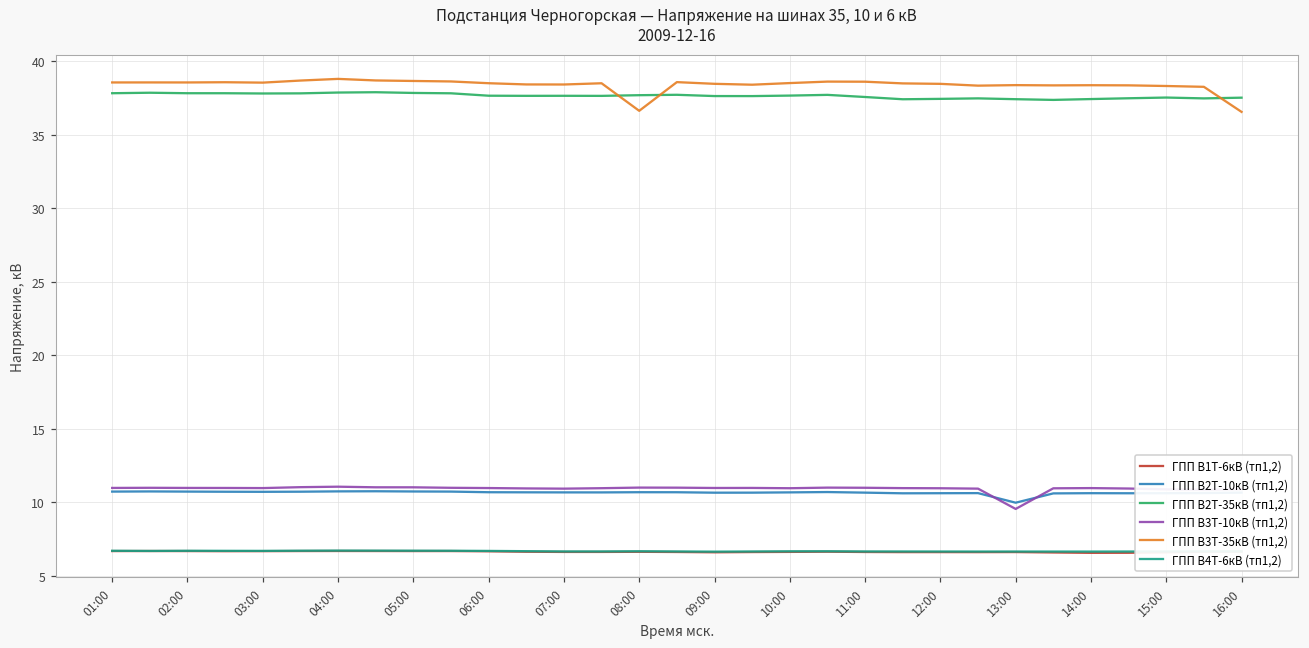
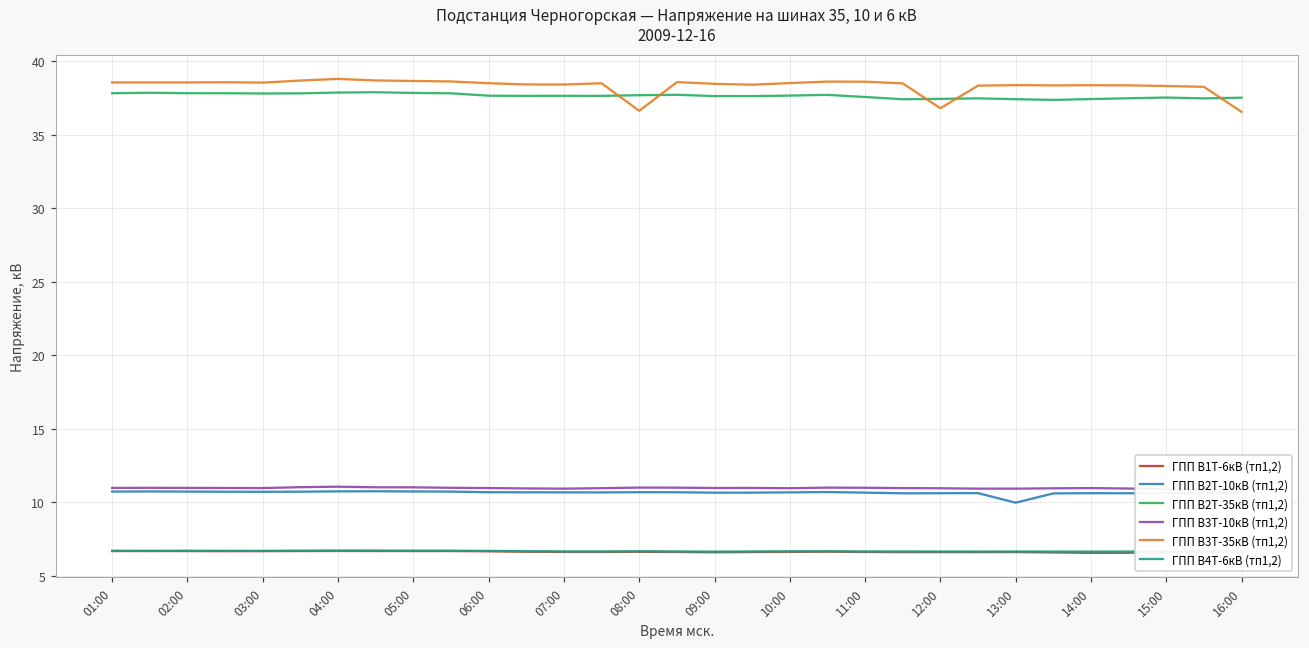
ГПП В3Т-35кВ (тп1,2), 12:00: 38.4 -> 36.8
ГПП В3Т-10кВ (тп1,2), 13:00: 9.6 -> 10.9
